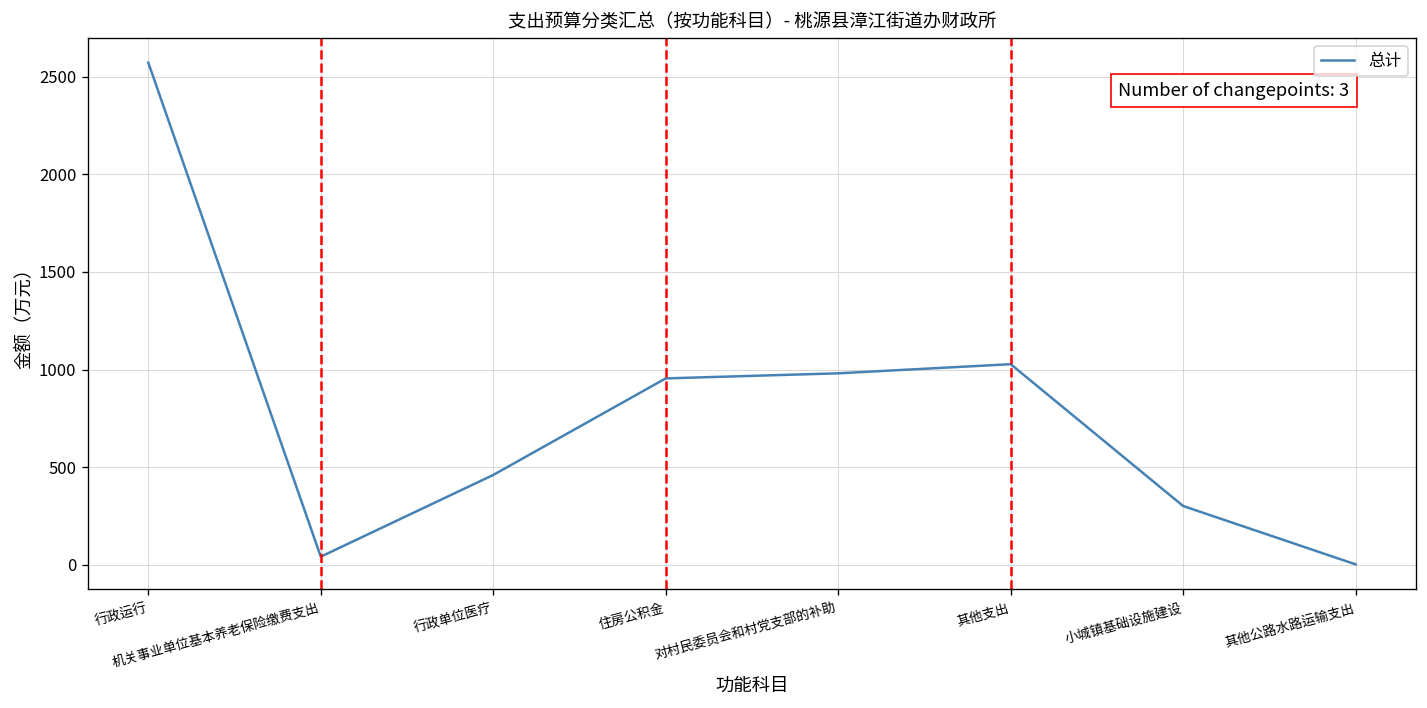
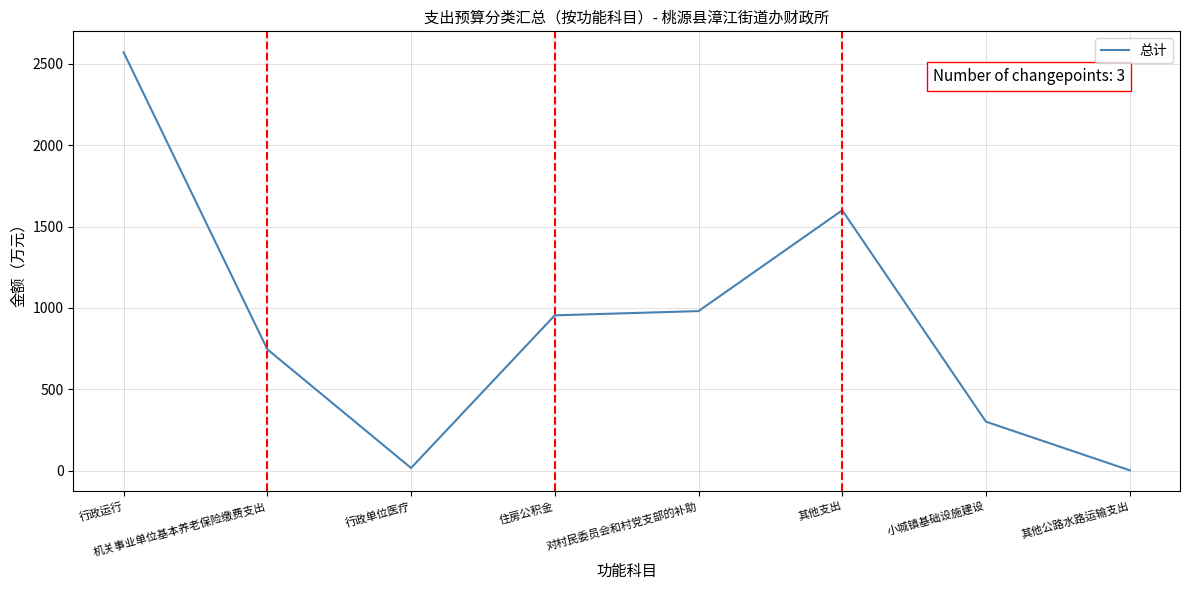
机关事业单位基本养老保险缴费支出: 40 -> 750
行政单位医疗: 460 -> 20
其他支出: 1030 -> 1600
